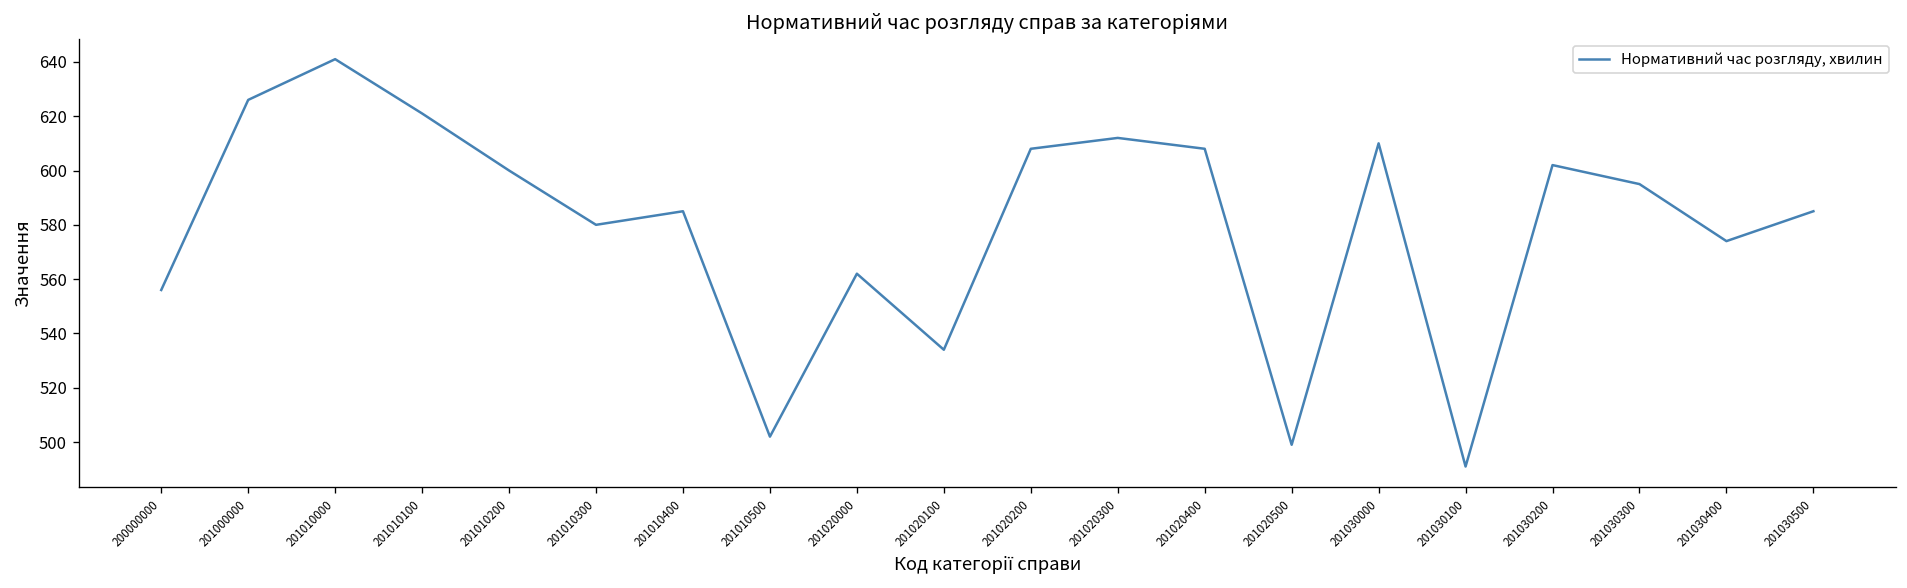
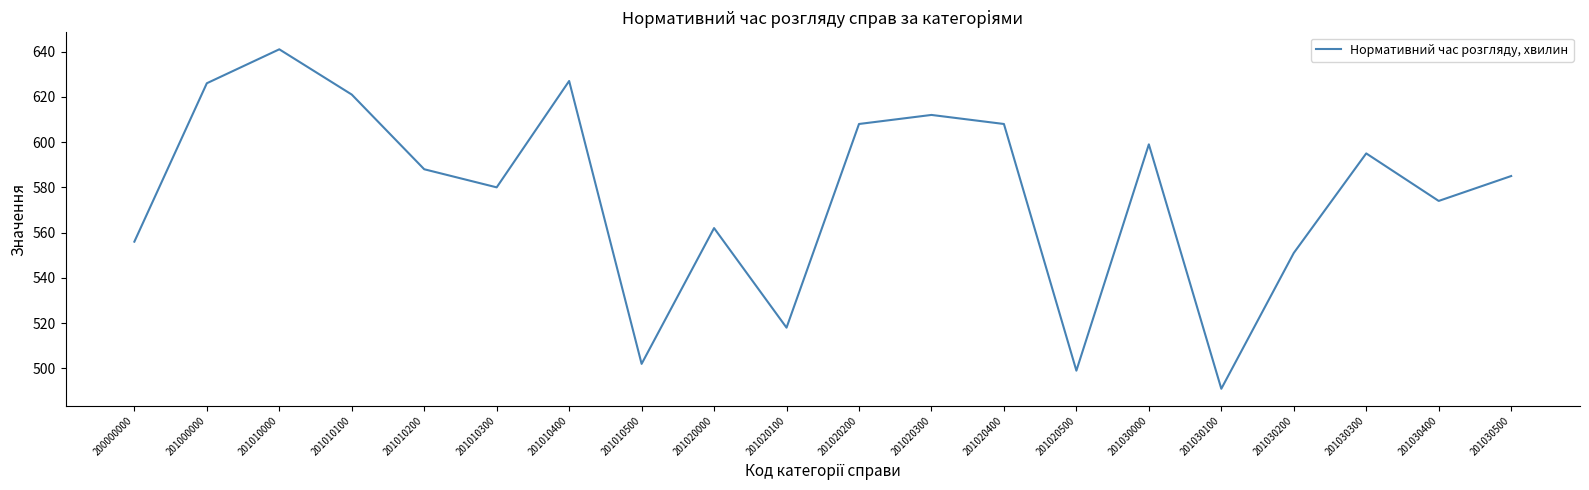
201010200: 600 -> 588
201010400: 585 -> 627
201020100: 534 -> 518
201030000: 610 -> 599
201030200: 602 -> 551
